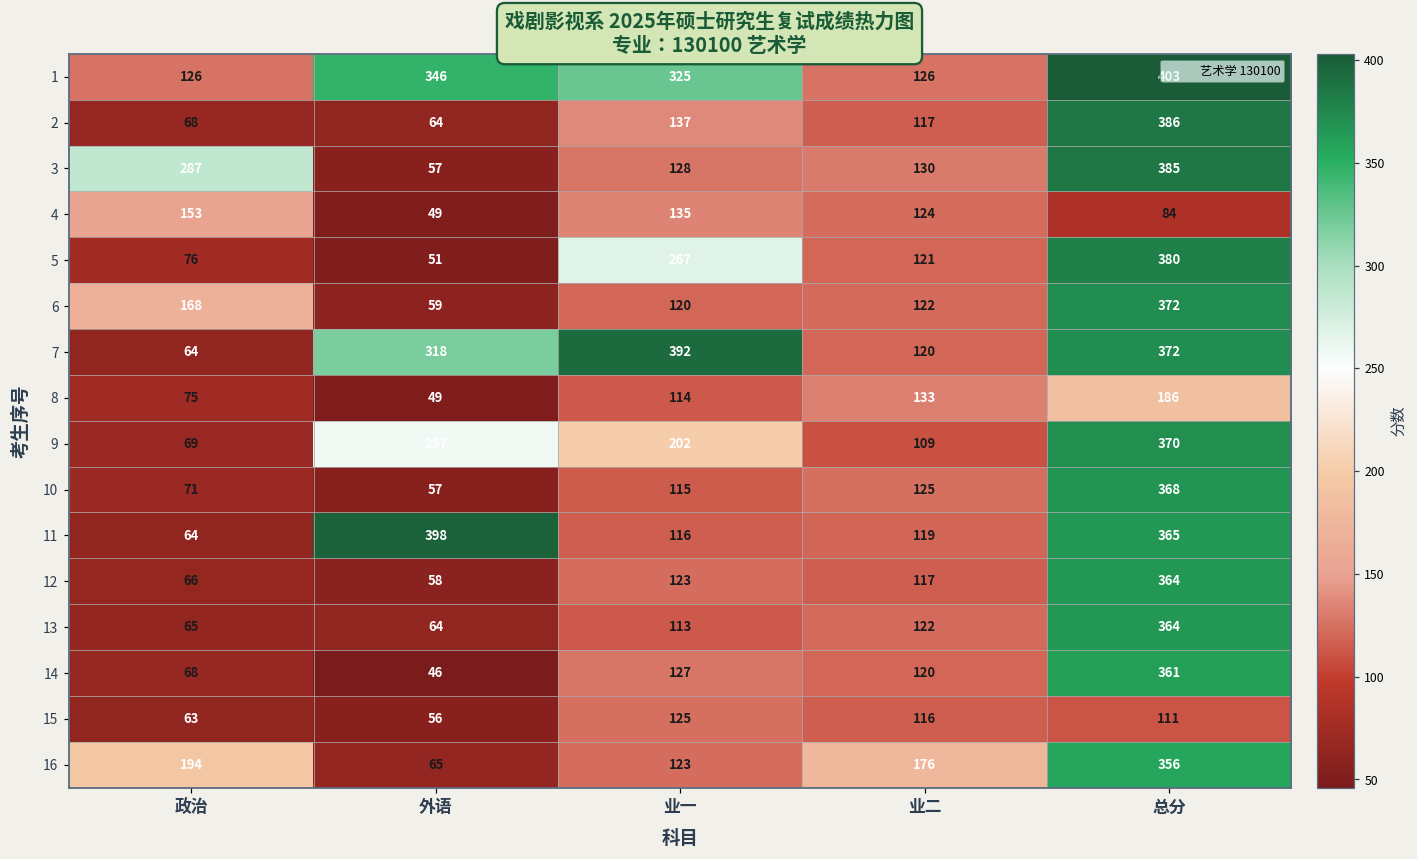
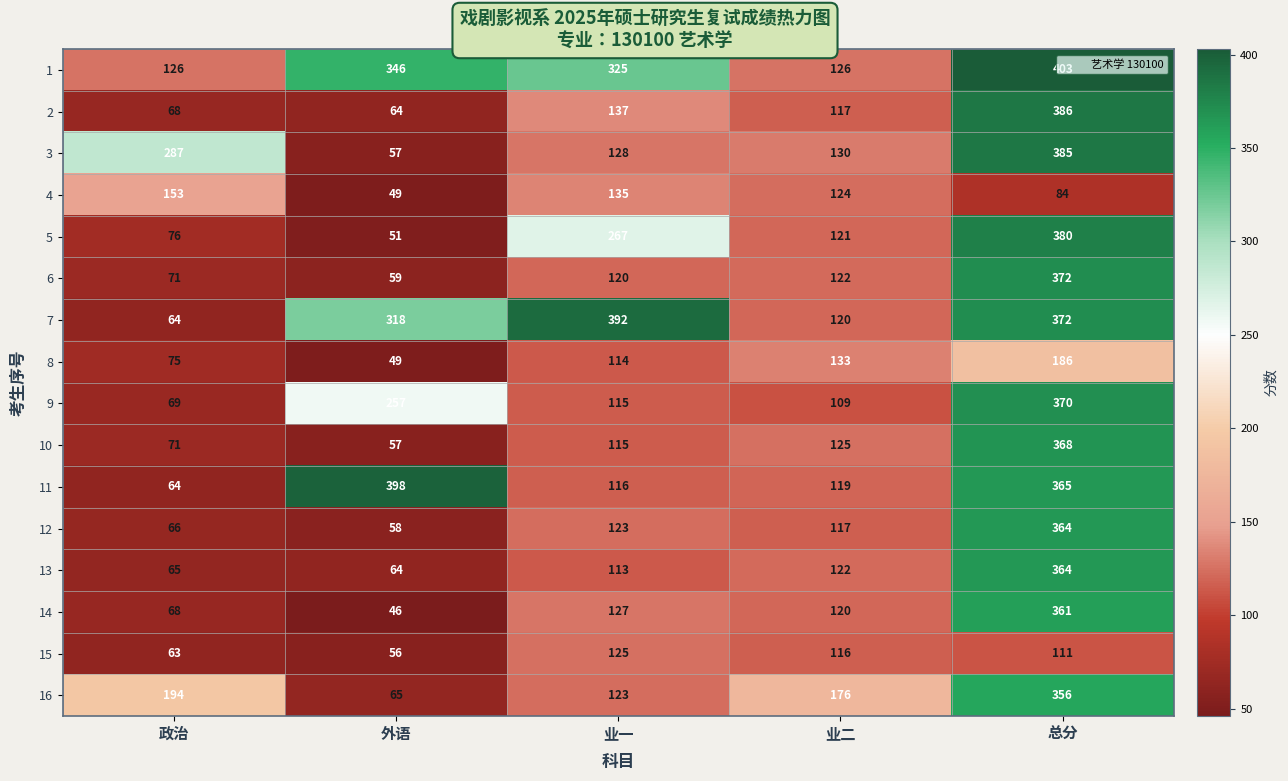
6, 政治: 168 -> 71
9, 业一: 202 -> 115
